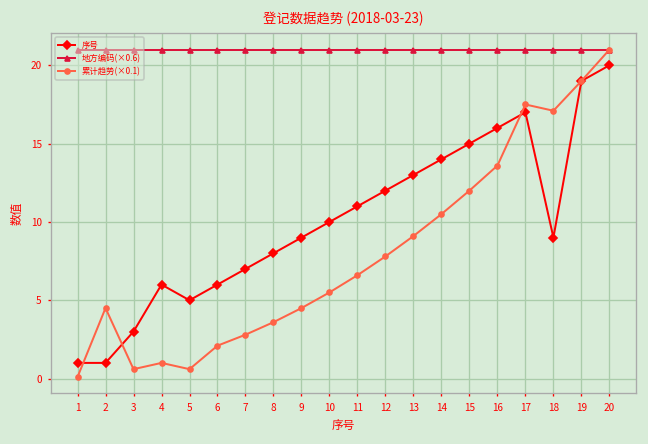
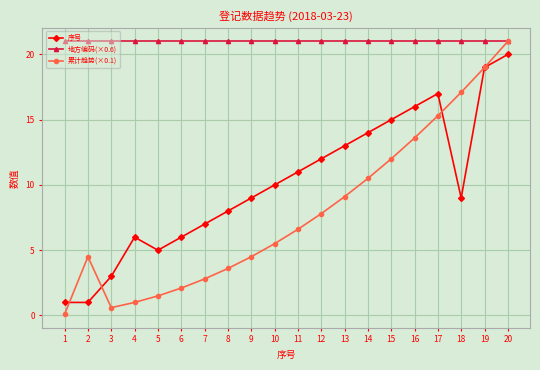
累计趋势(×0.1), 5: 0.6 -> 1.5
累计趋势(×0.1), 17: 17.5 -> 15.3
